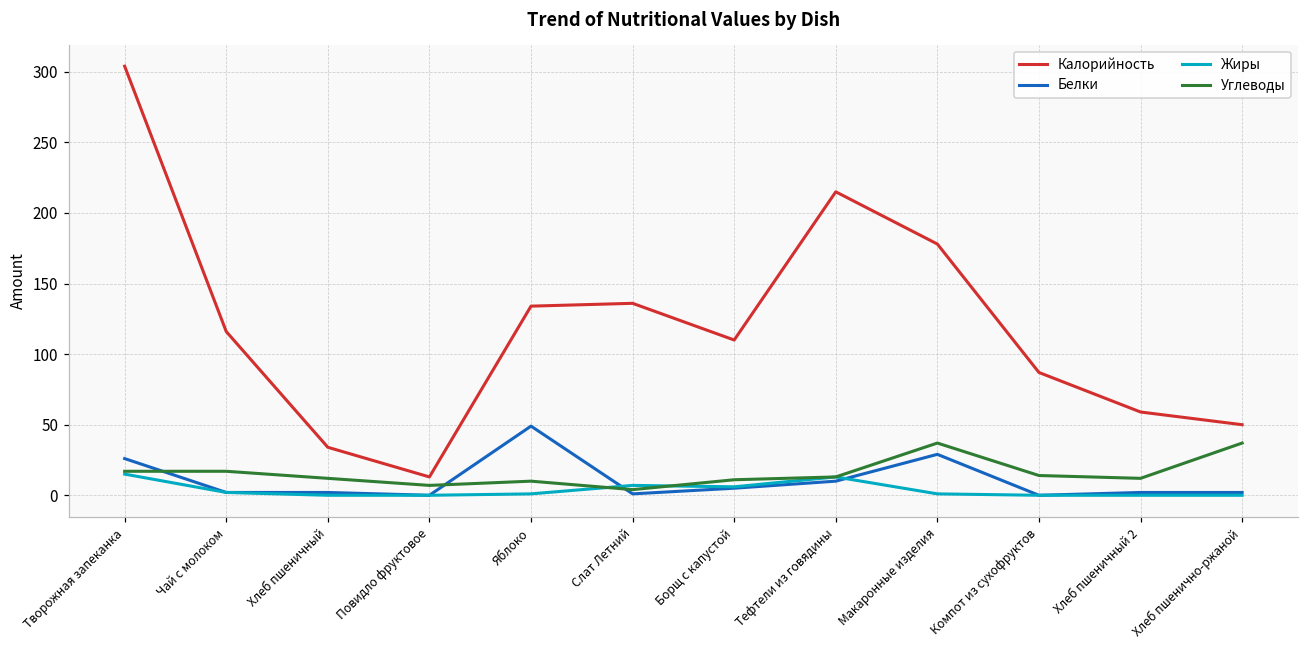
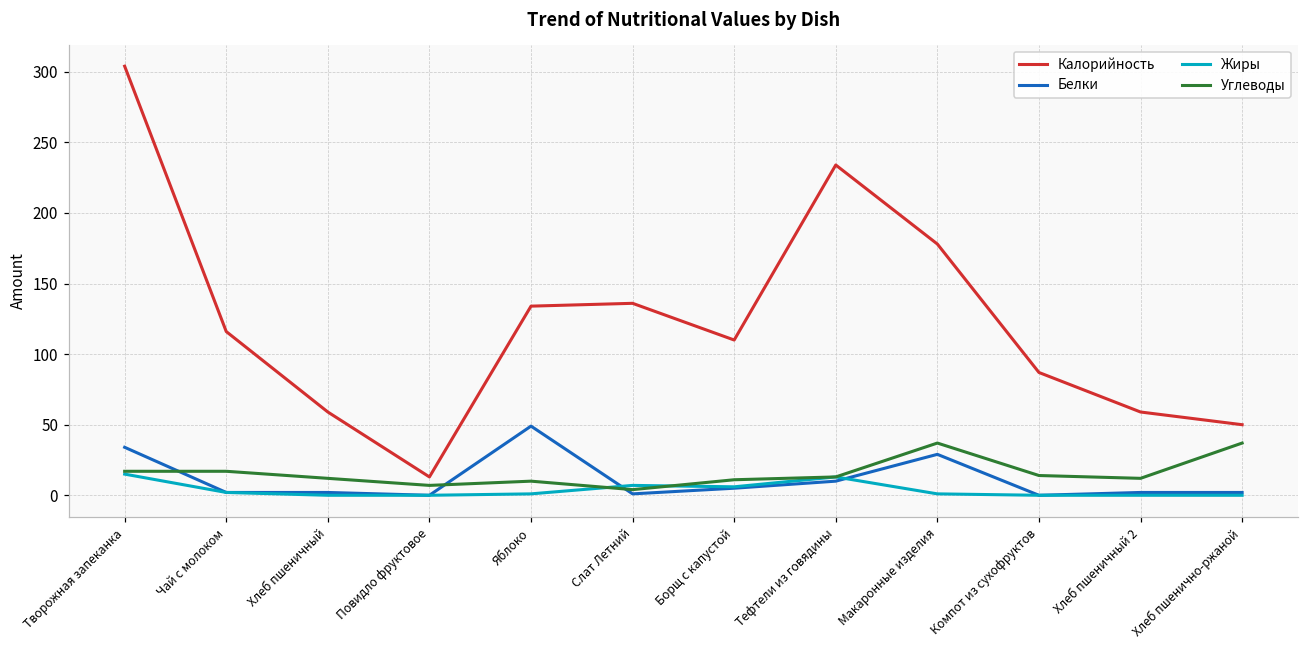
Белки, Творожная запеканка: 26 -> 34
Калорийность, Хлеб пшеничный: 34 -> 59
Калорийность, Тефтели из говядины: 215 -> 234
